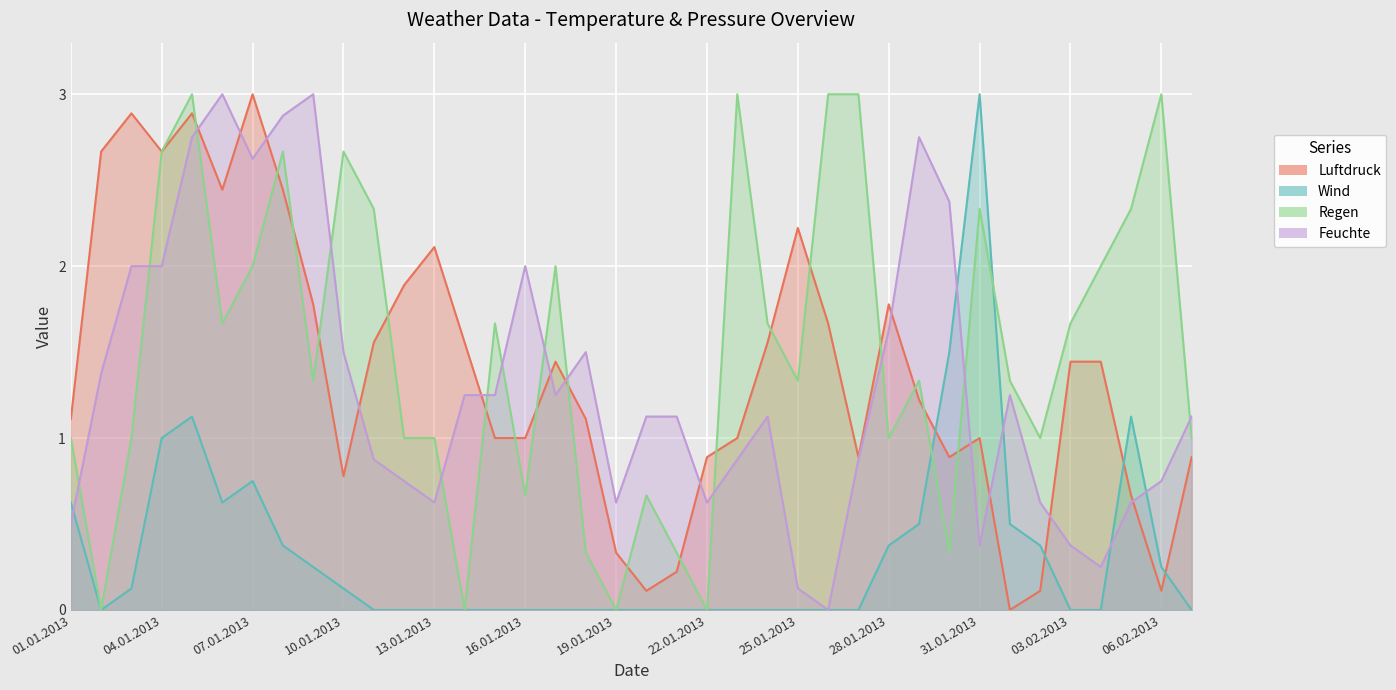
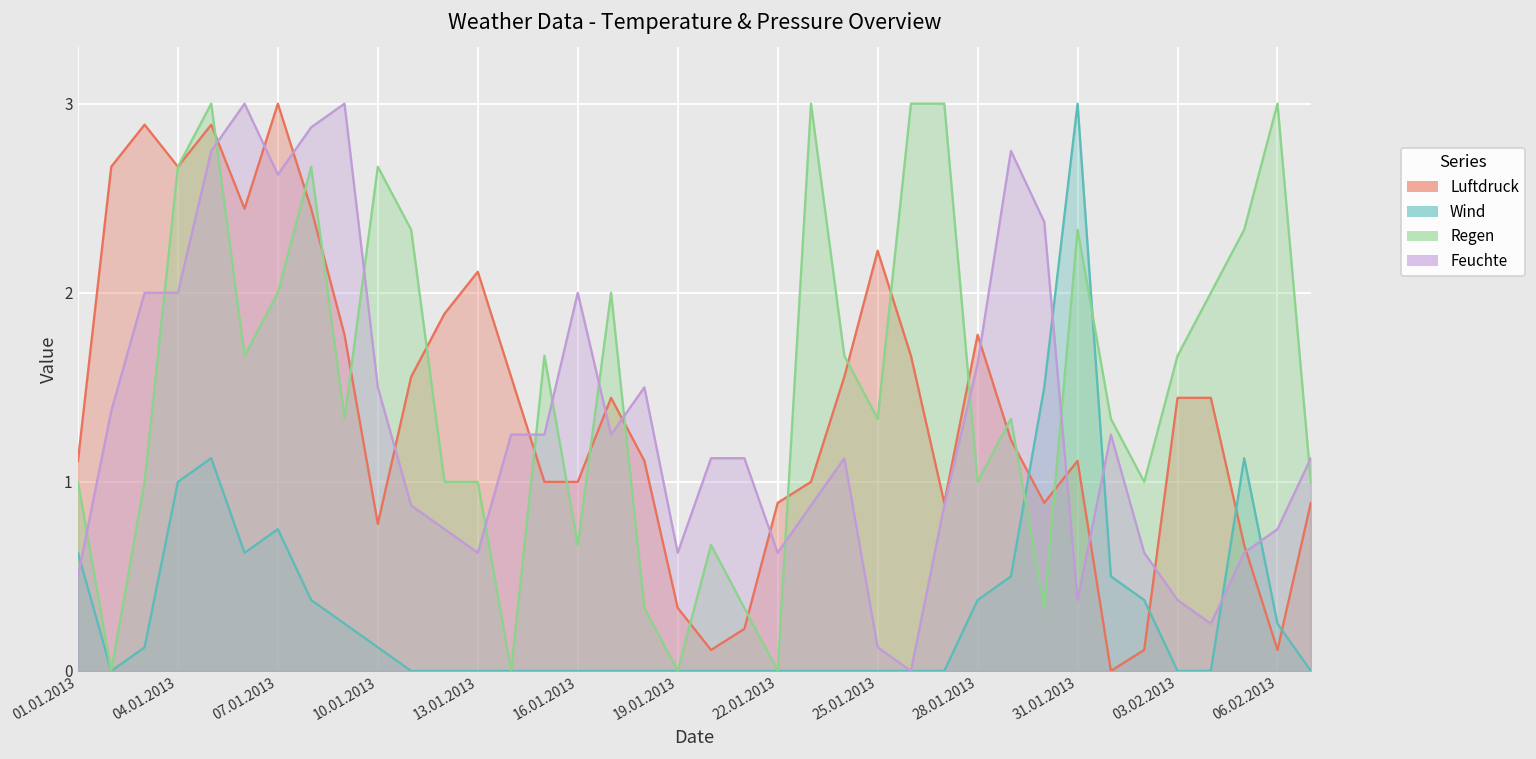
Luftdruck, 31.01.2013: 1.00 -> 1.11
